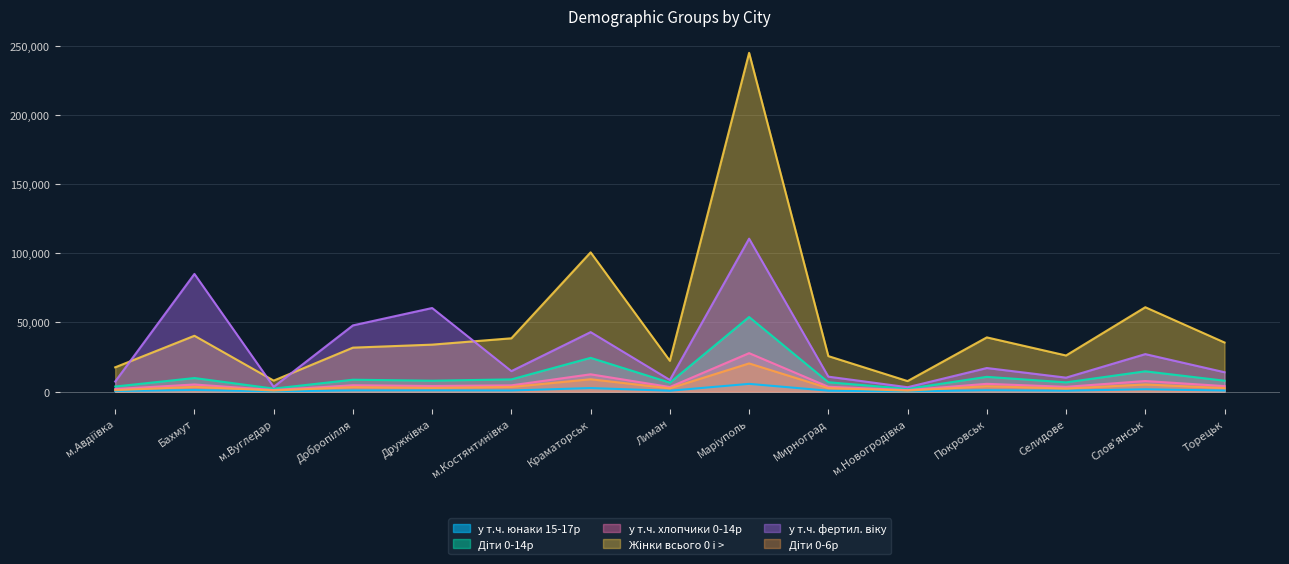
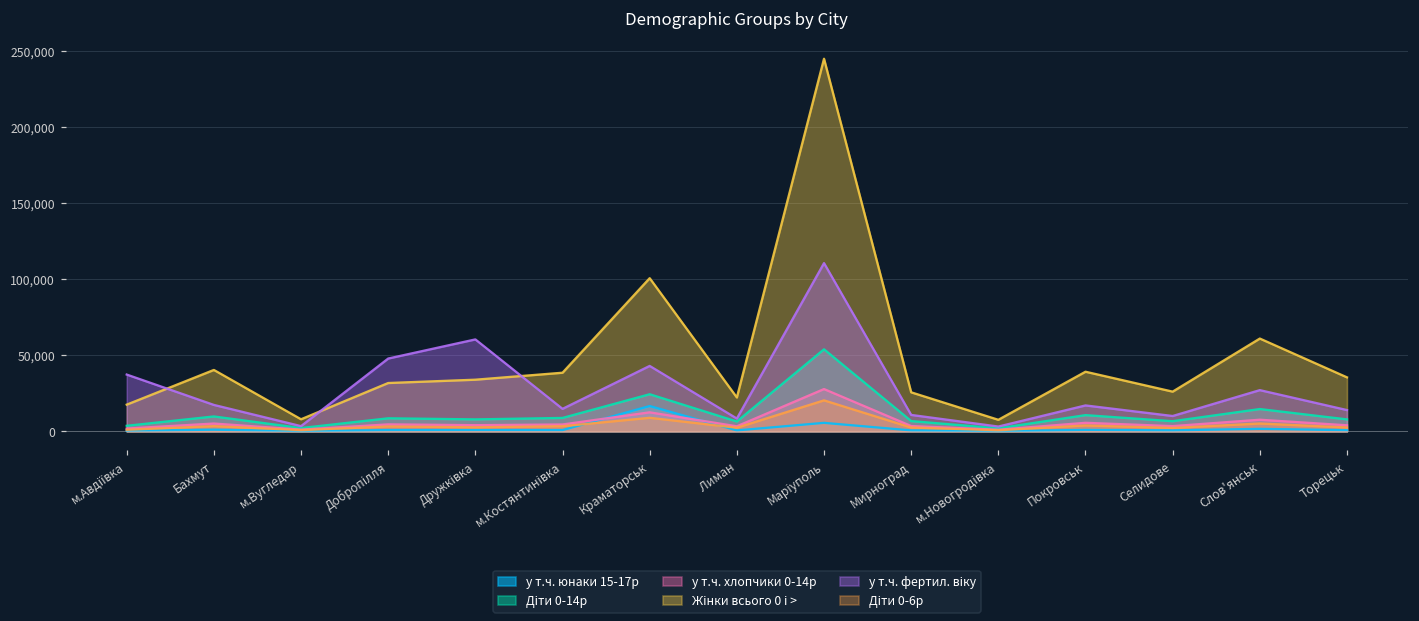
у т.ч. фертил. віку, м.Авдіївка: 7,000 -> 37,000
у т.ч. фертил. віку, Бахмут: 85,000 -> 17,000
у т.ч. юнаки 15-17р, Краматорськ: 3,000 -> 17,000
